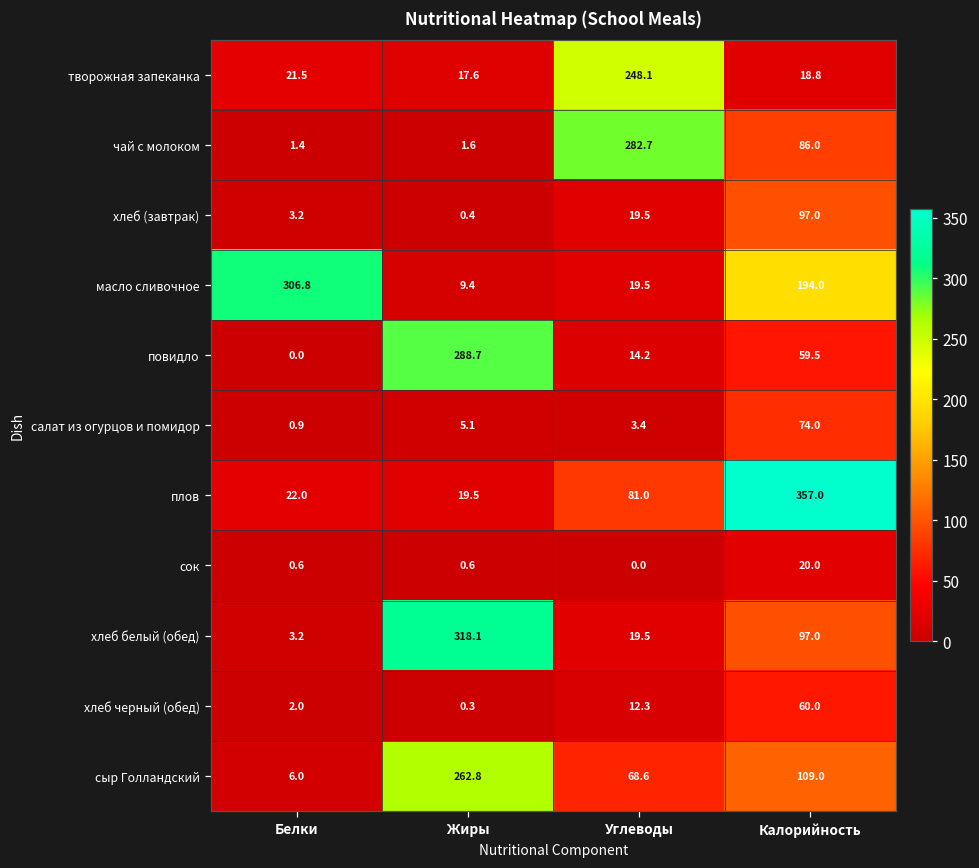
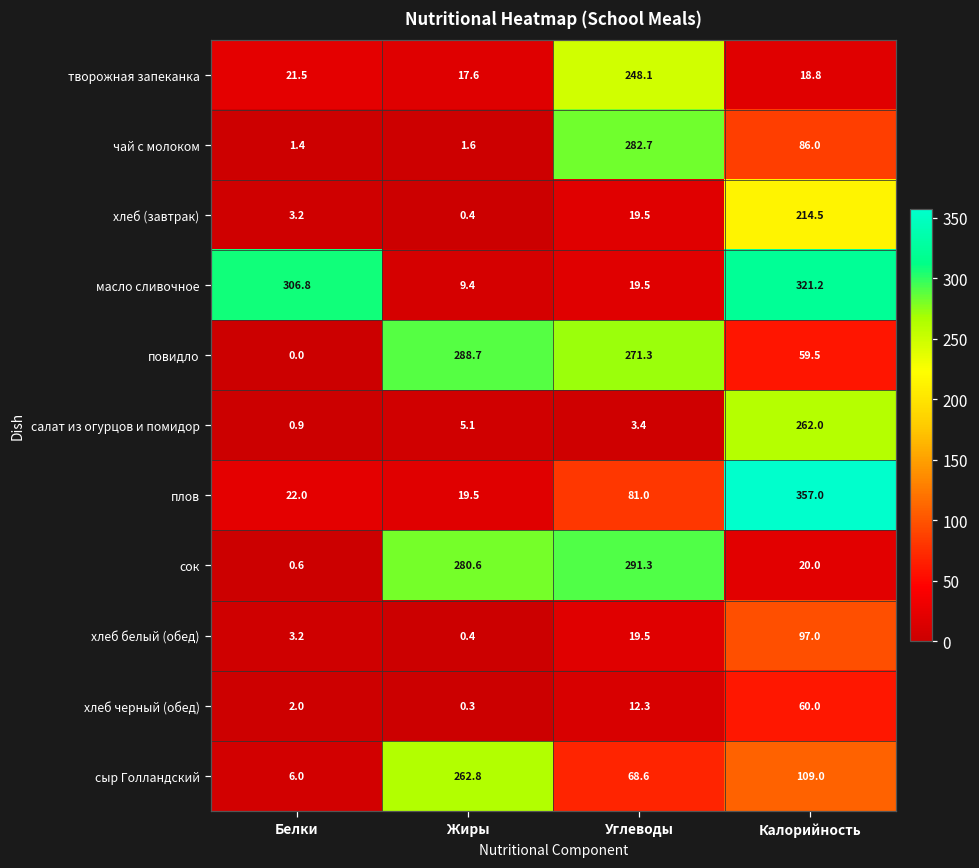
хлеб (завтрак), Калорийность: 97.0 -> 214.5
масло сливочное, Калорийность: 194.0 -> 321.2
повидло, Углеводы: 14.2 -> 271.3
салат из огурцов и помидор, Калорийность: 74.0 -> 262.0
сок, Жиры: 0.6 -> 280.6
сок, Углеводы: 0.0 -> 291.3
хлеб белый (обед), Жиры: 318.1 -> 0.4
